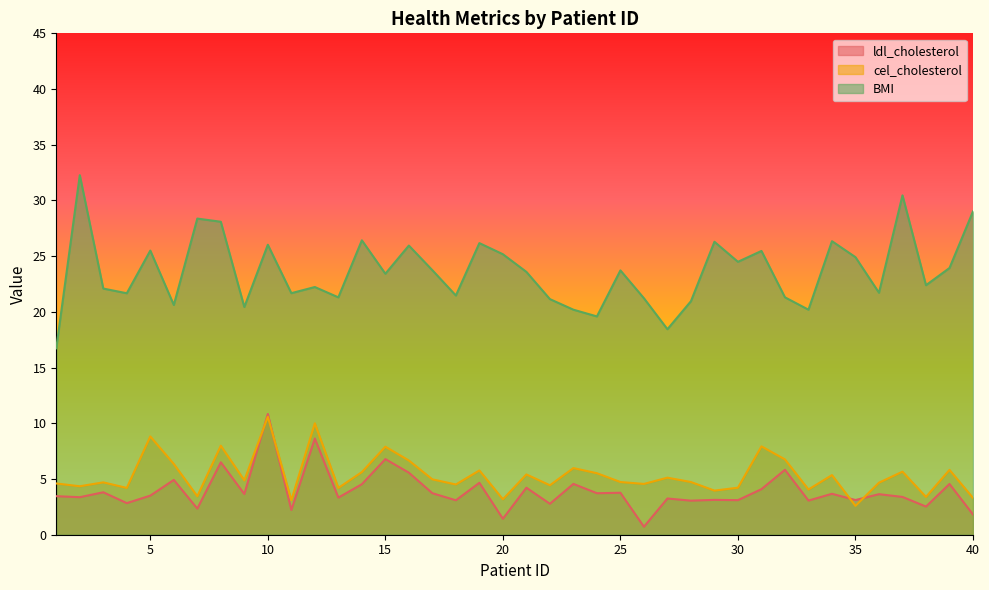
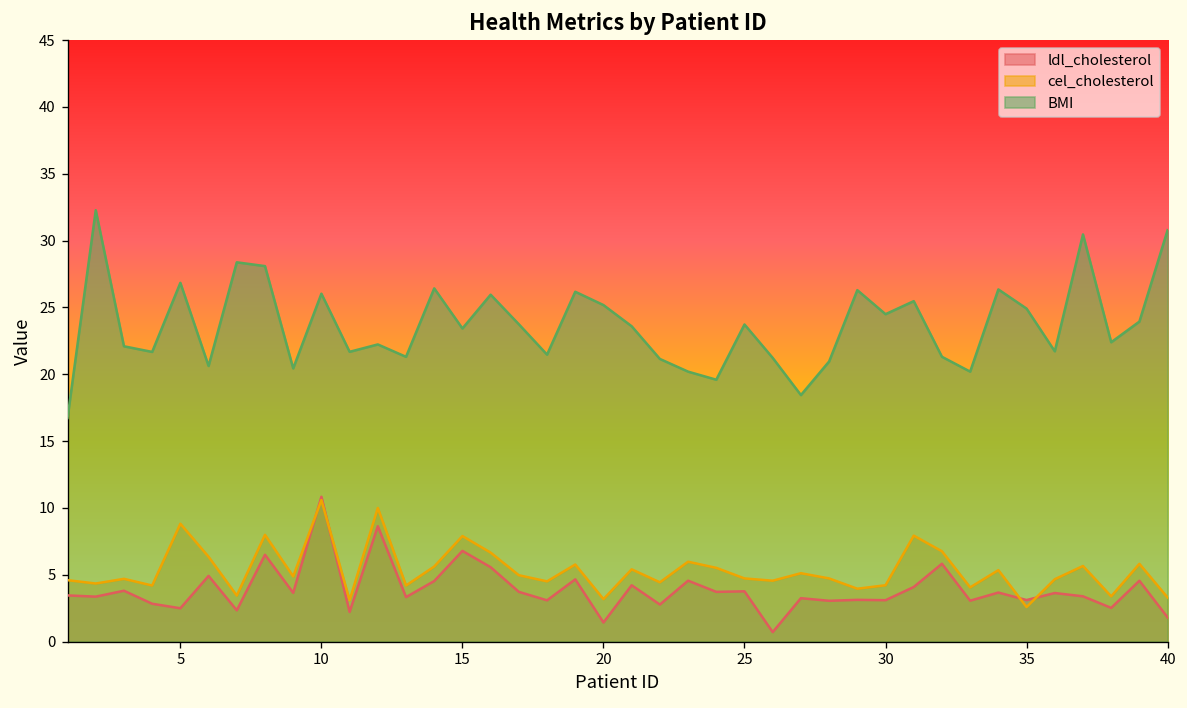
ldl_cholesterol, 5: 3.5 -> 2.5
BMI, 5: 25.5 -> 26.8
BMI, 40: 29.0 -> 30.8
